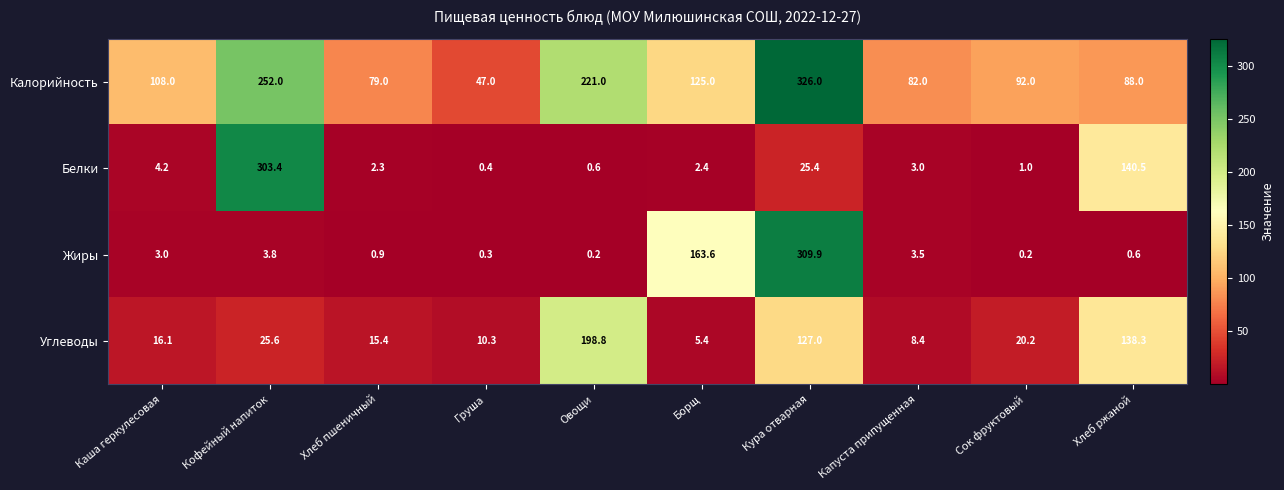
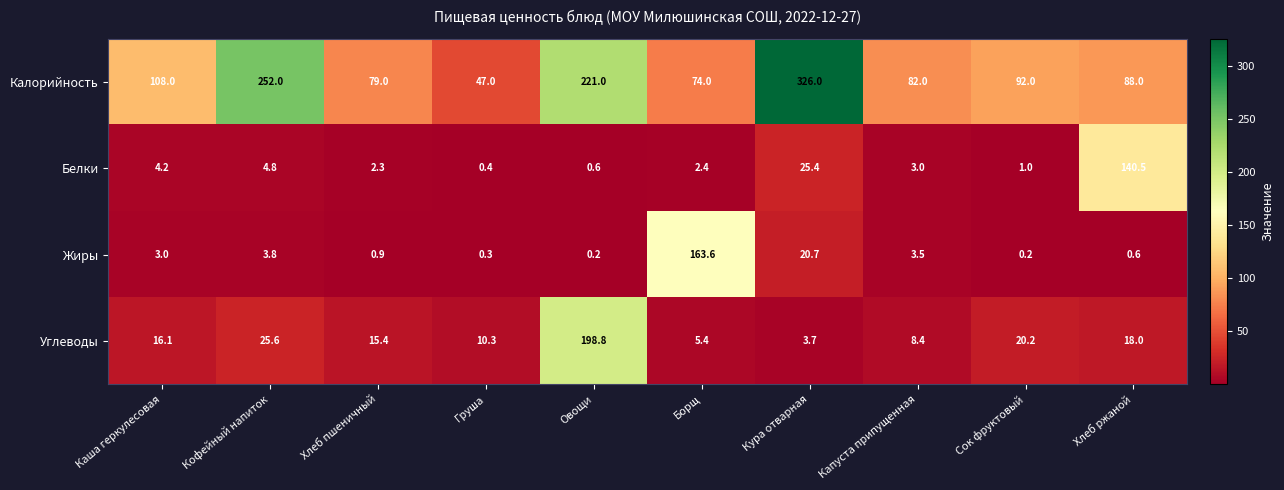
Калорийность, Борщ: 125.0 -> 74.0
Белки, Кофейный напиток: 303.4 -> 4.8
Жиры, Кура отварная: 309.9 -> 20.7
Углеводы, Кура отварная: 127.0 -> 3.7
Углеводы, Хлеб ржаной: 138.3 -> 18.0
